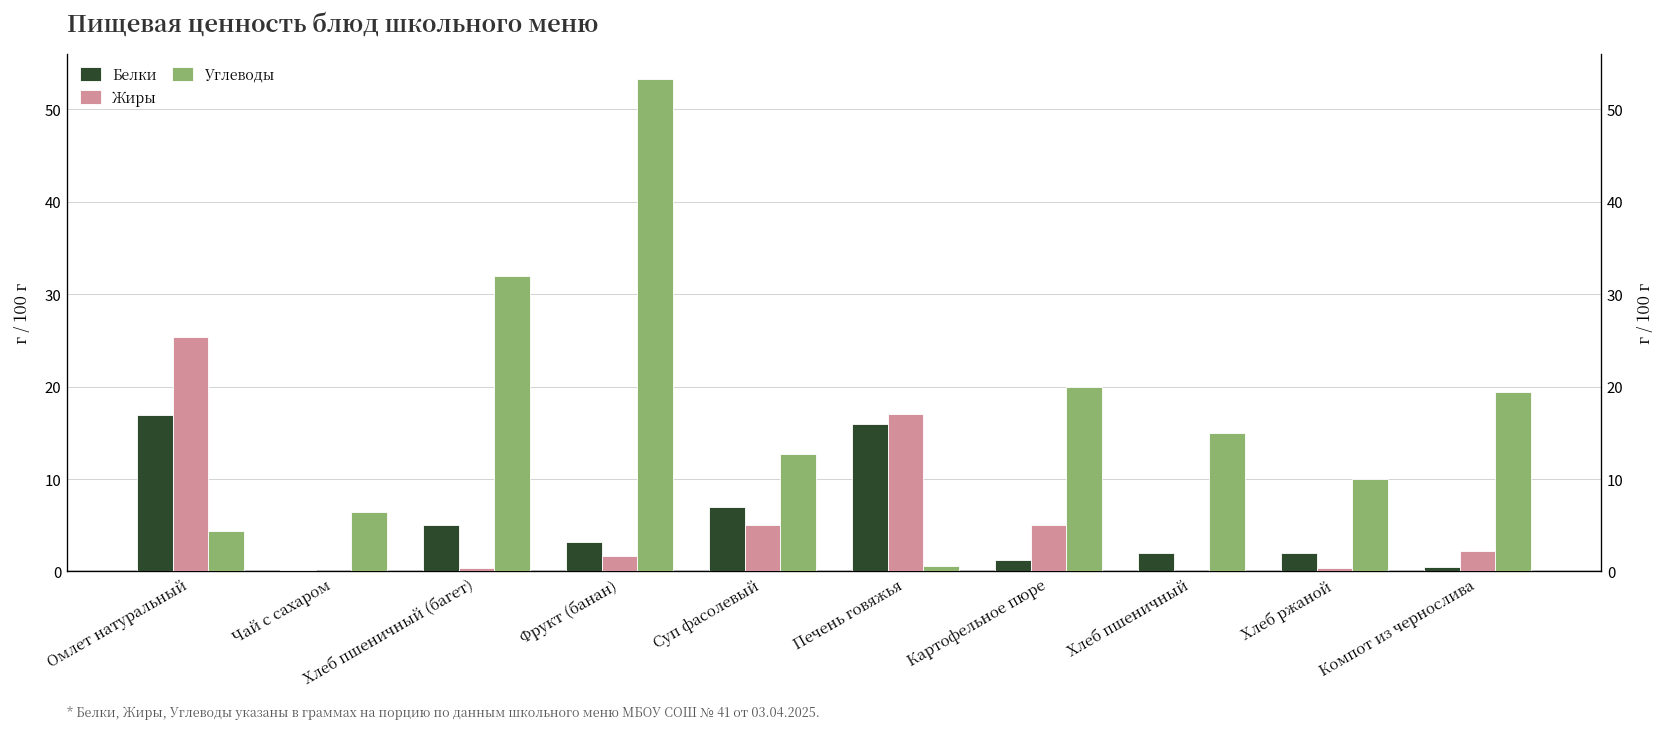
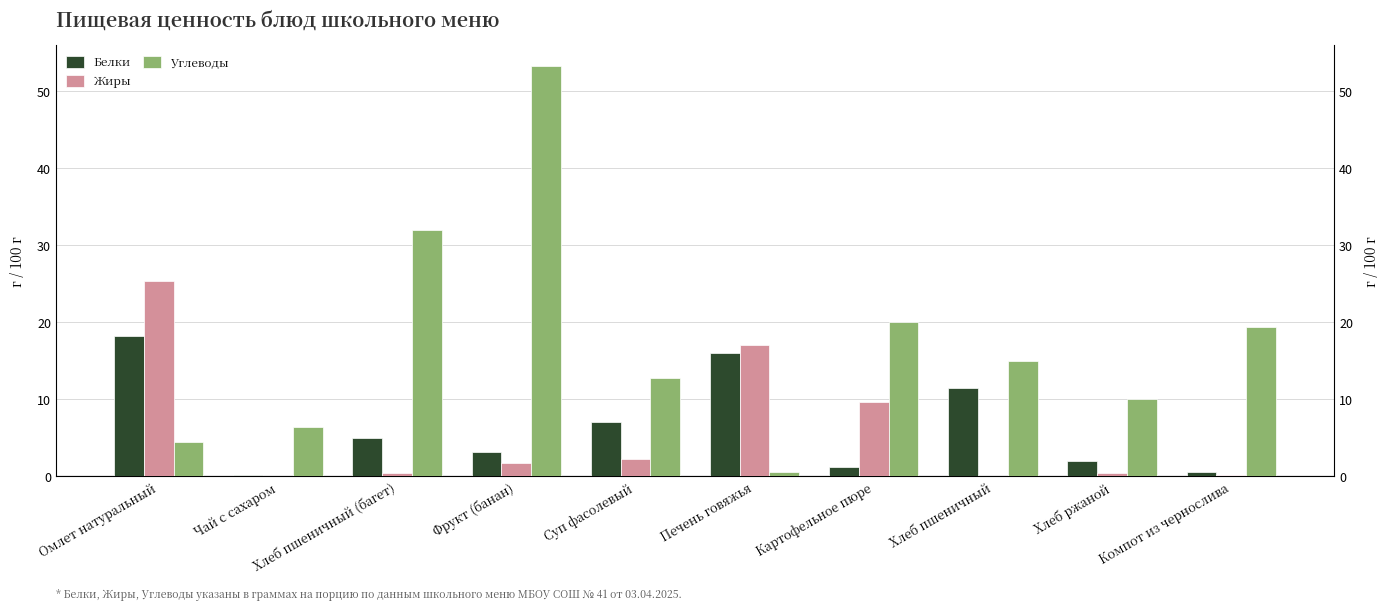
Белки, Омлет натуральный: 17 -> 18
Жиры, Суп фасолевый: 5 -> 2
Жиры, Картофельное пюре: 5 -> 10
Белки, Хлеб пшеничный: 2 -> 12
Жиры, Компот из чернослива: 2 -> 0
